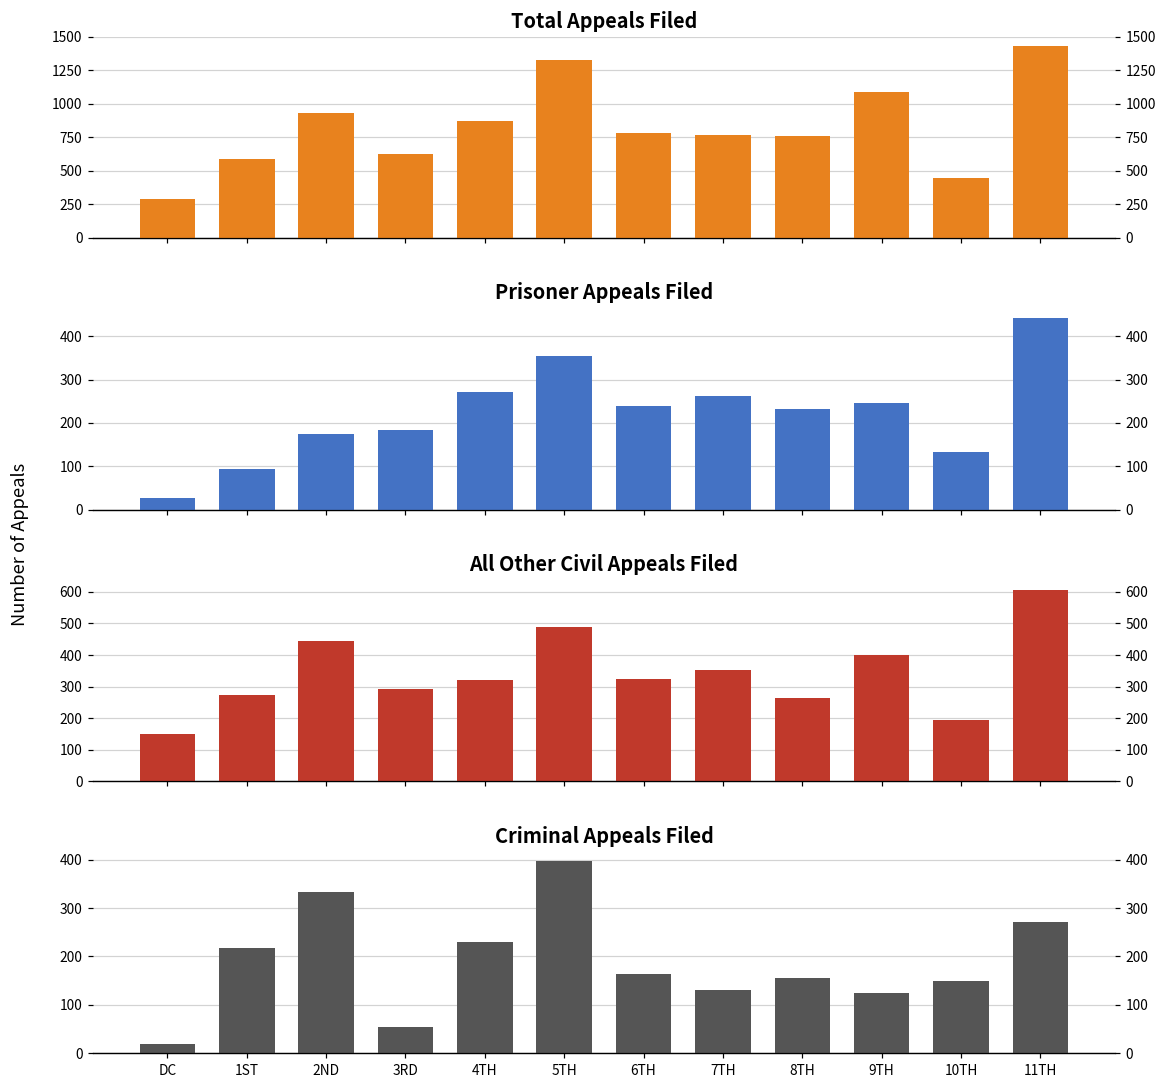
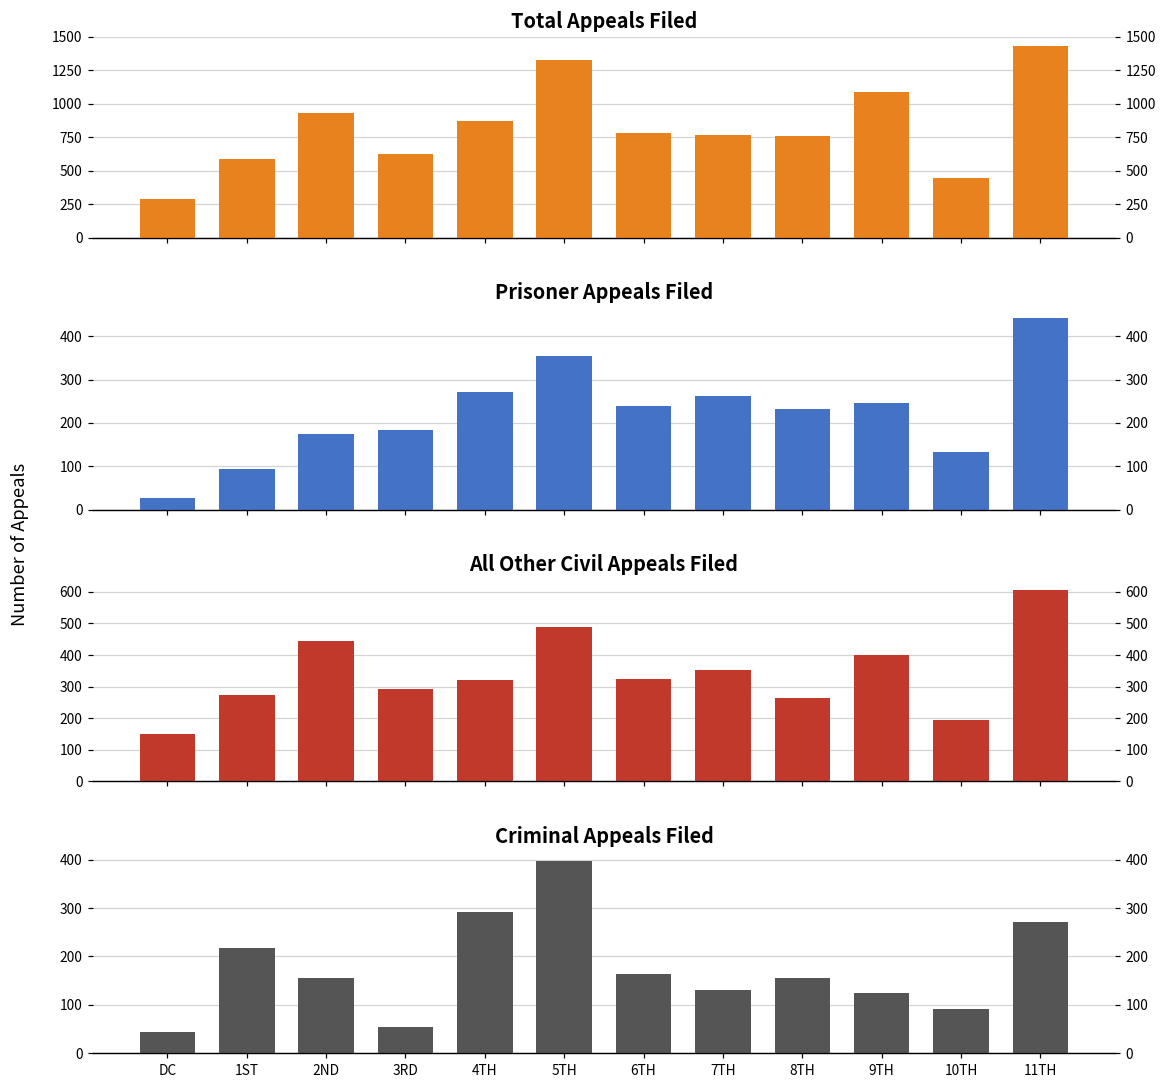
Criminal Appeals Filed, DC: 20 -> 40
Criminal Appeals Filed, 2ND: 330 -> 160
Criminal Appeals Filed, 4TH: 230 -> 290
Criminal Appeals Filed, 10TH: 150 -> 90
